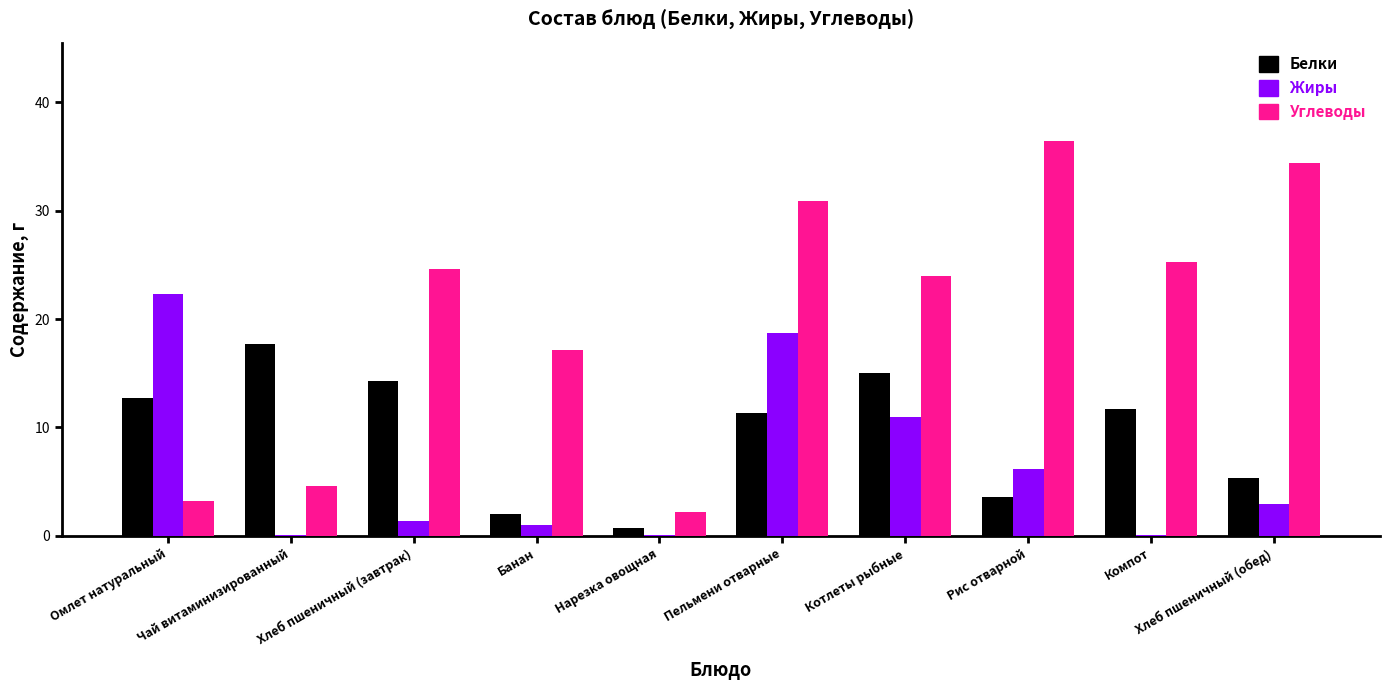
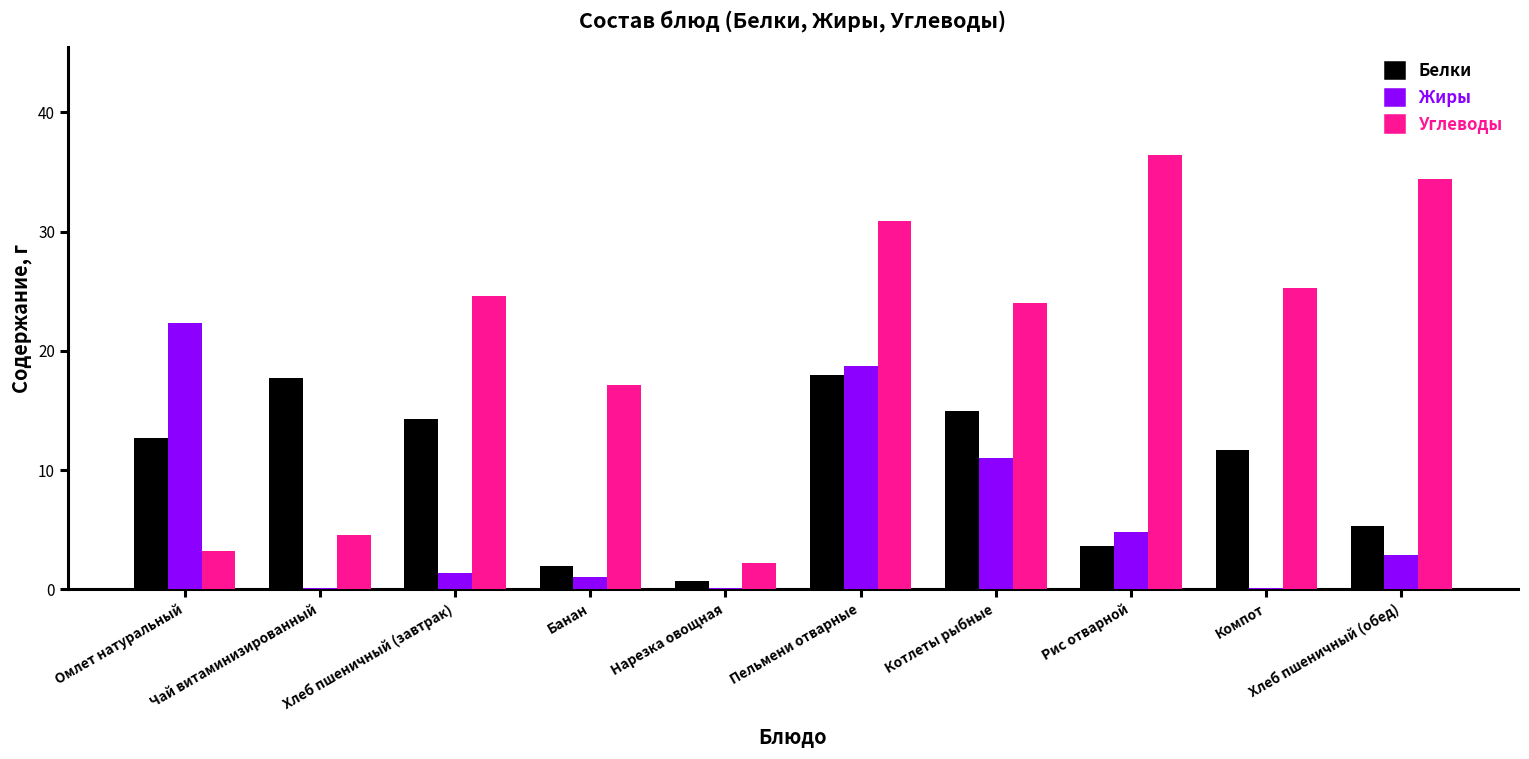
Белки, Пельмени отварные: 11.3 -> 18.0
Жиры, Рис отварной: 6.2 -> 4.8
